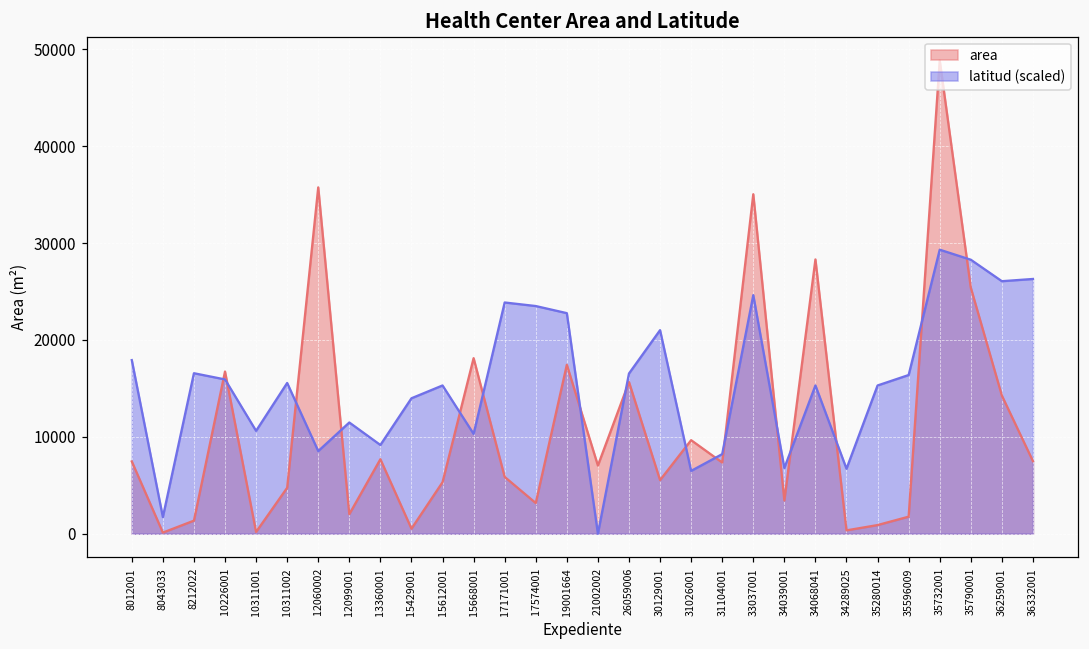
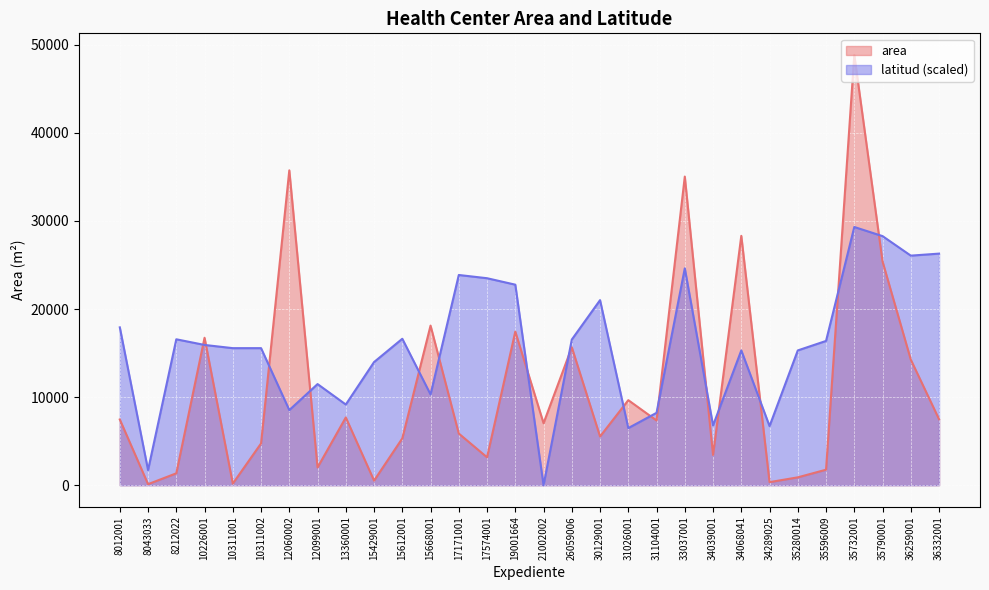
latitud (scaled), 10311001: 11000 -> 16000
latitud (scaled), 15612001: 15000 -> 17000
